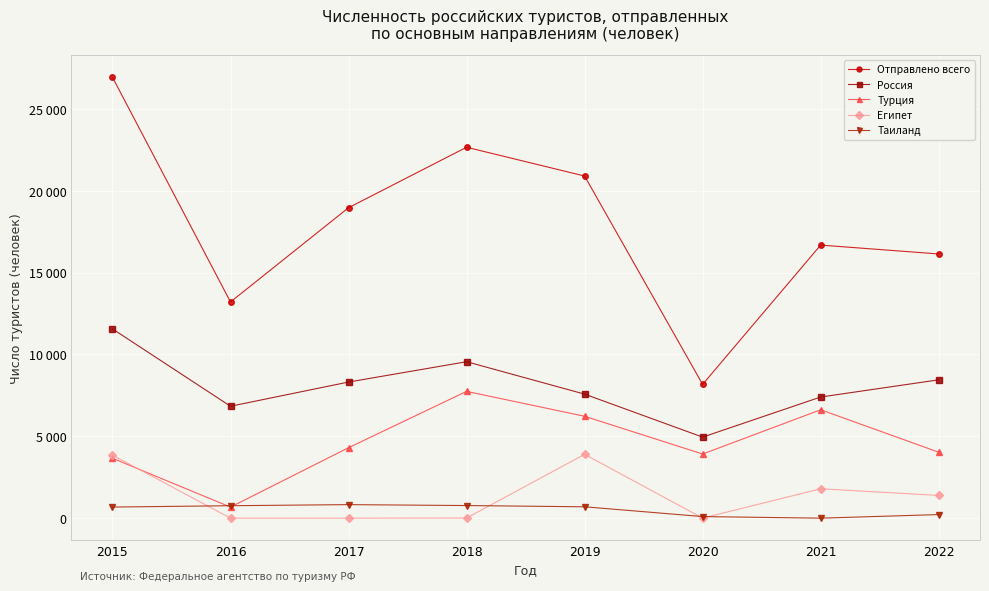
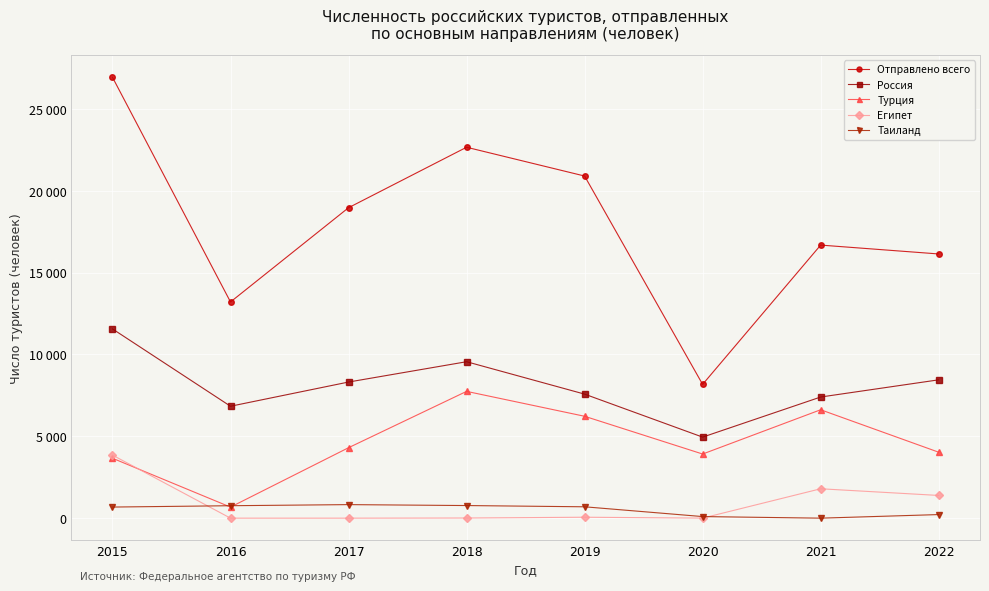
Египет, 2019: 3900 -> 100
